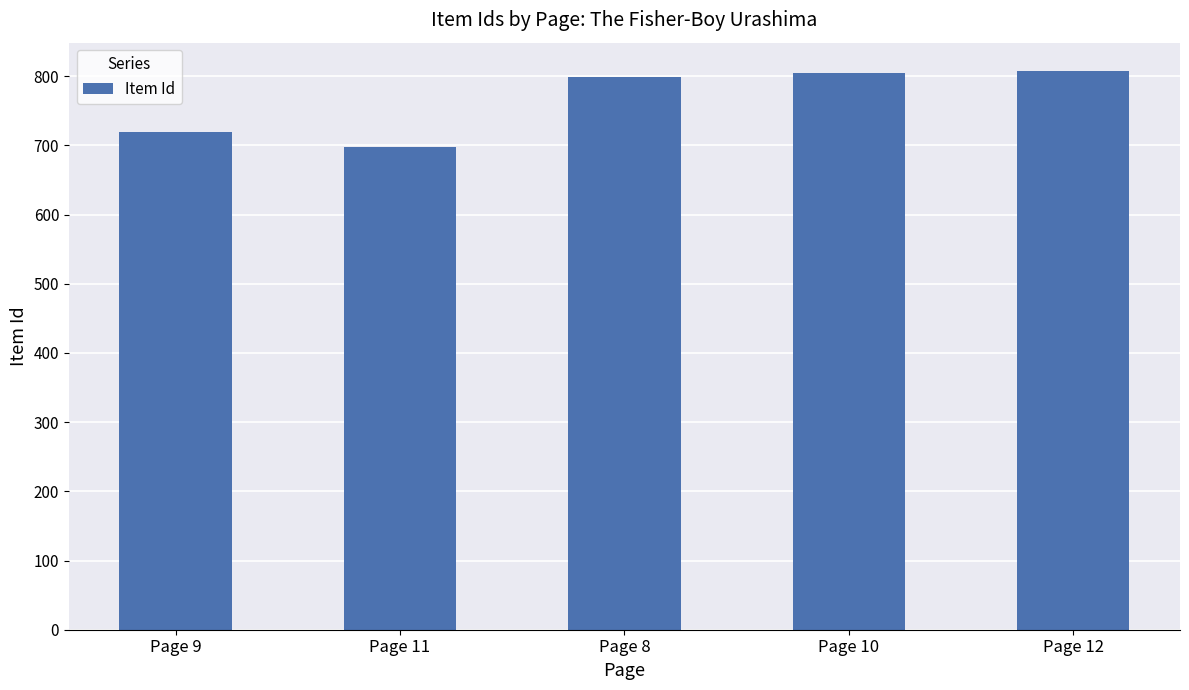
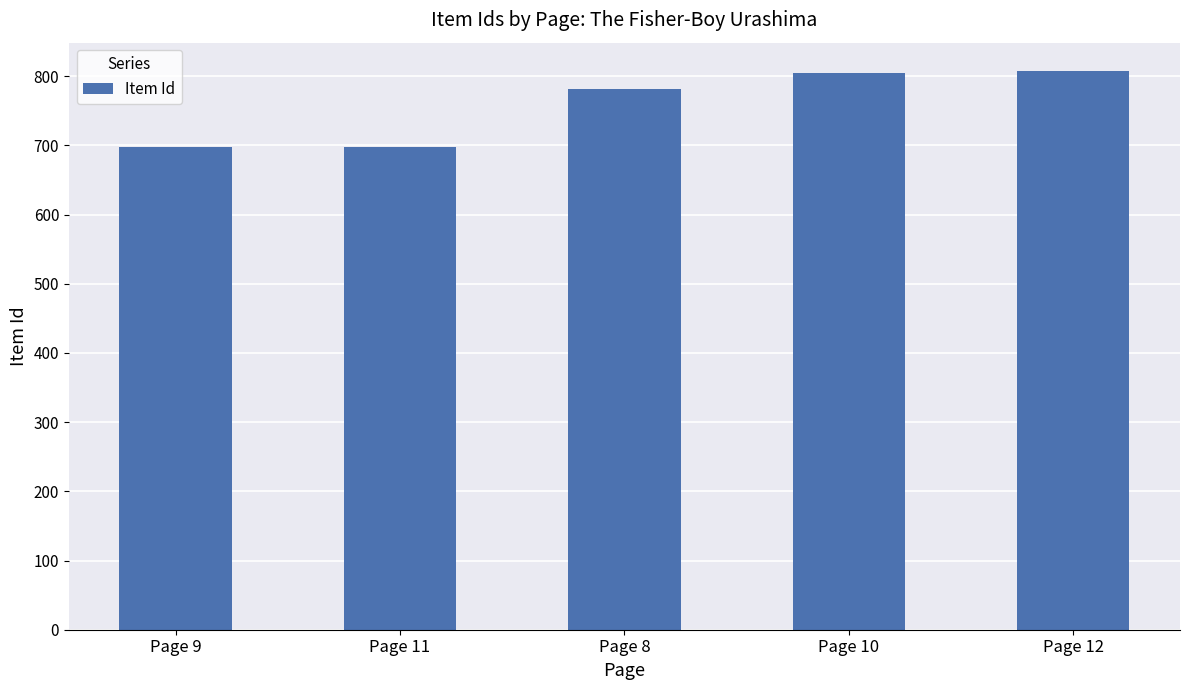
Page 9: 720 -> 700
Page 8: 800 -> 780
